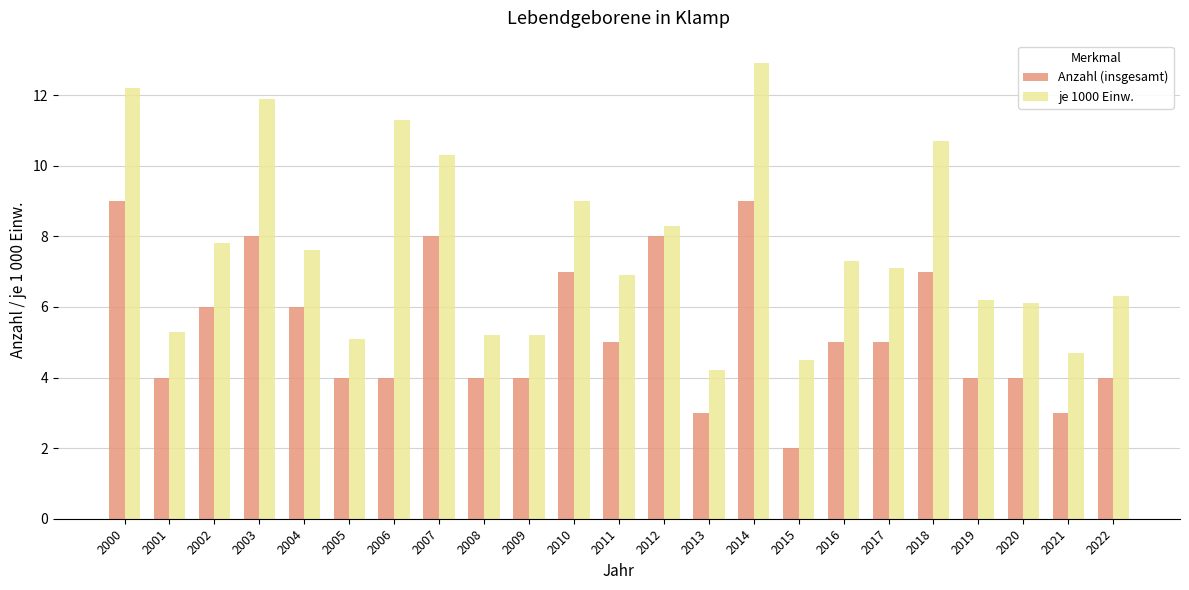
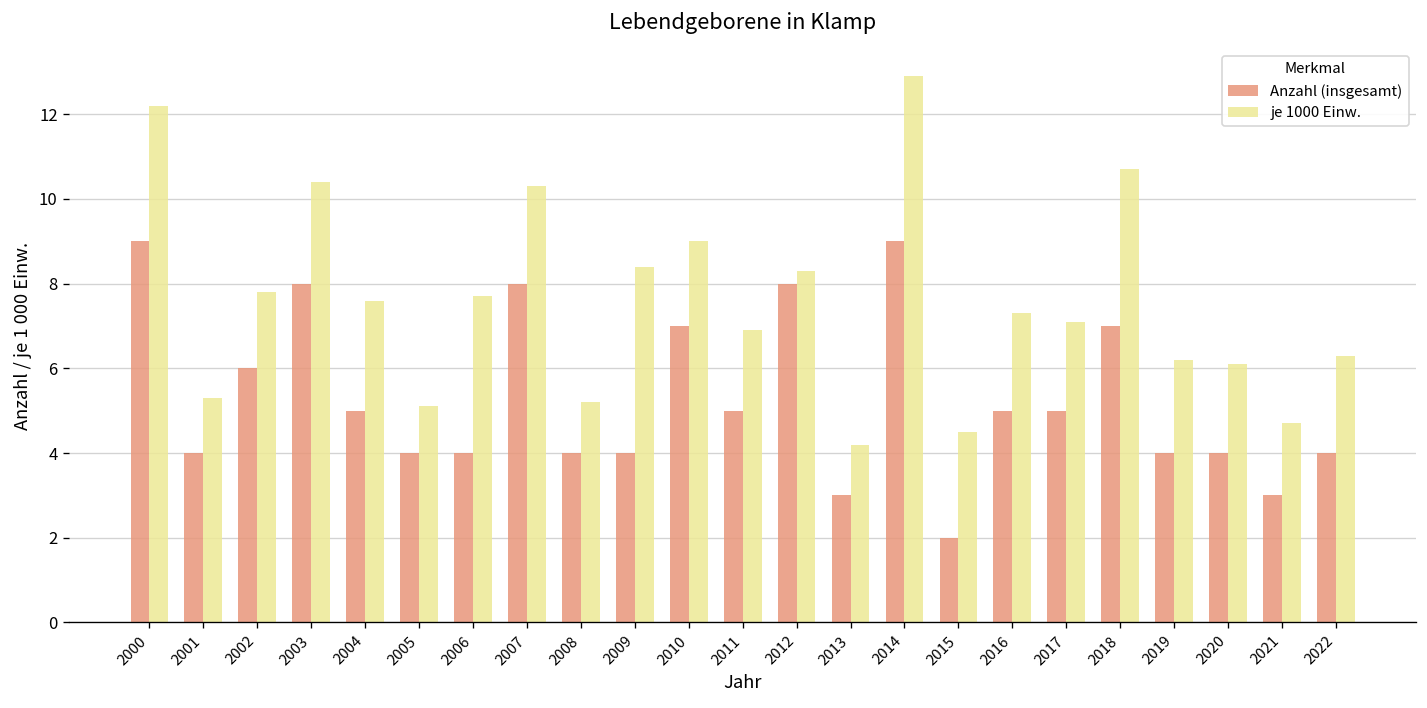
je 1000 Einw., 2003: 11.9 -> 10.4
Anzahl (insgesamt), 2004: 6 -> 5
je 1000 Einw., 2006: 11.3 -> 7.7
je 1000 Einw., 2009: 5.2 -> 8.4
